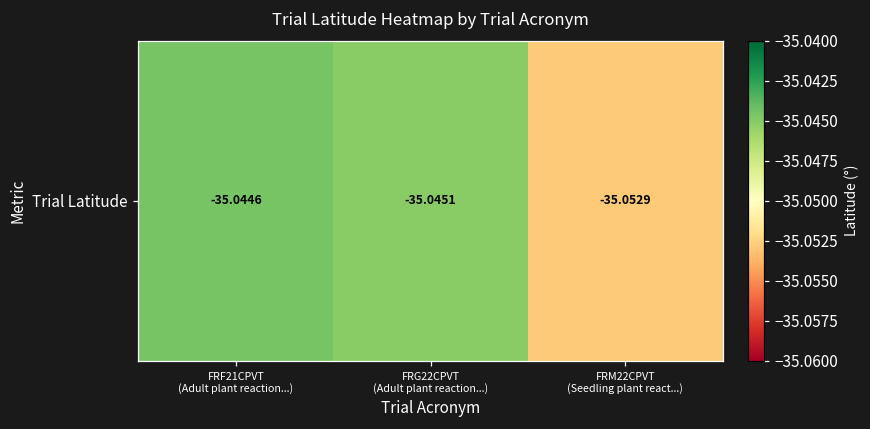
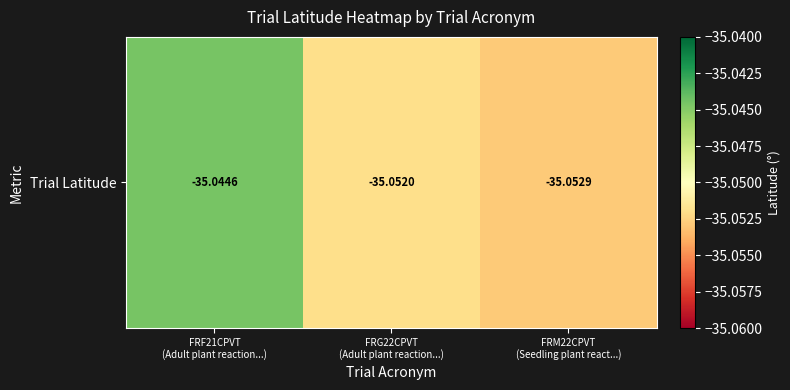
Trial Latitude, FRG22CPVT (Adult plant reaction...): -35.0451 -> -35.0520
